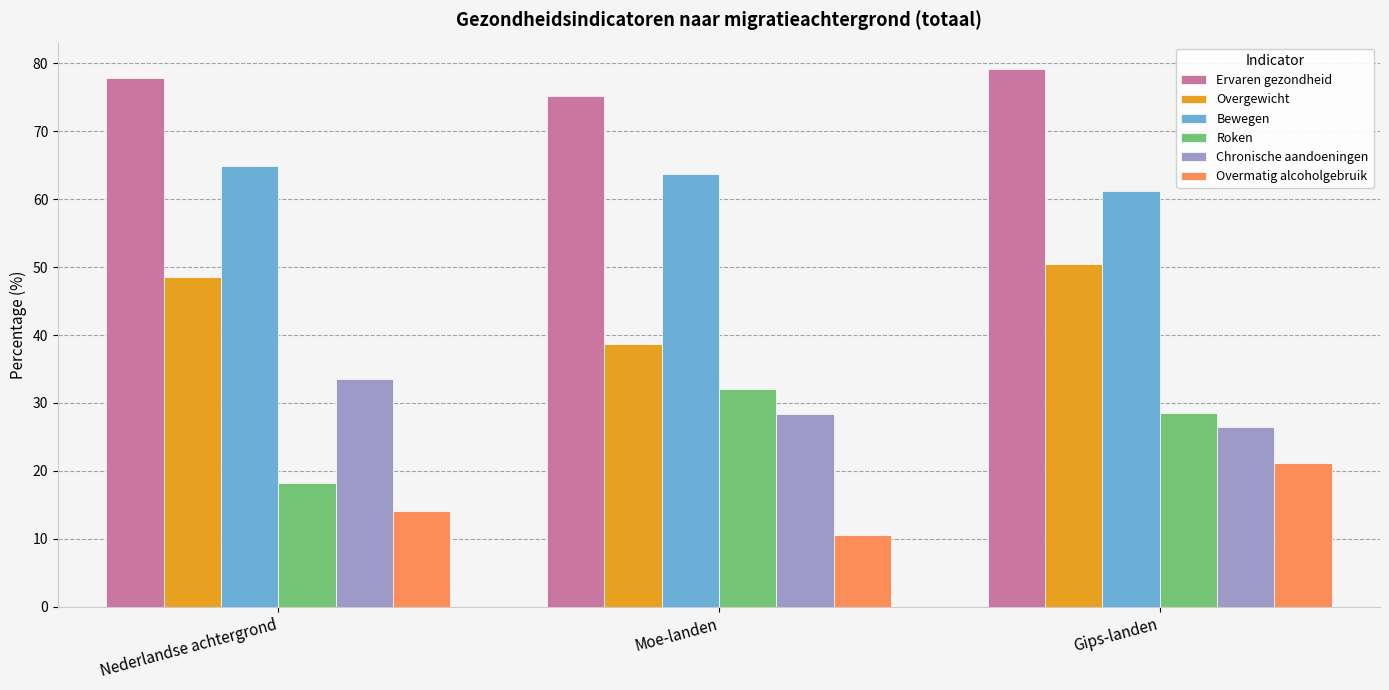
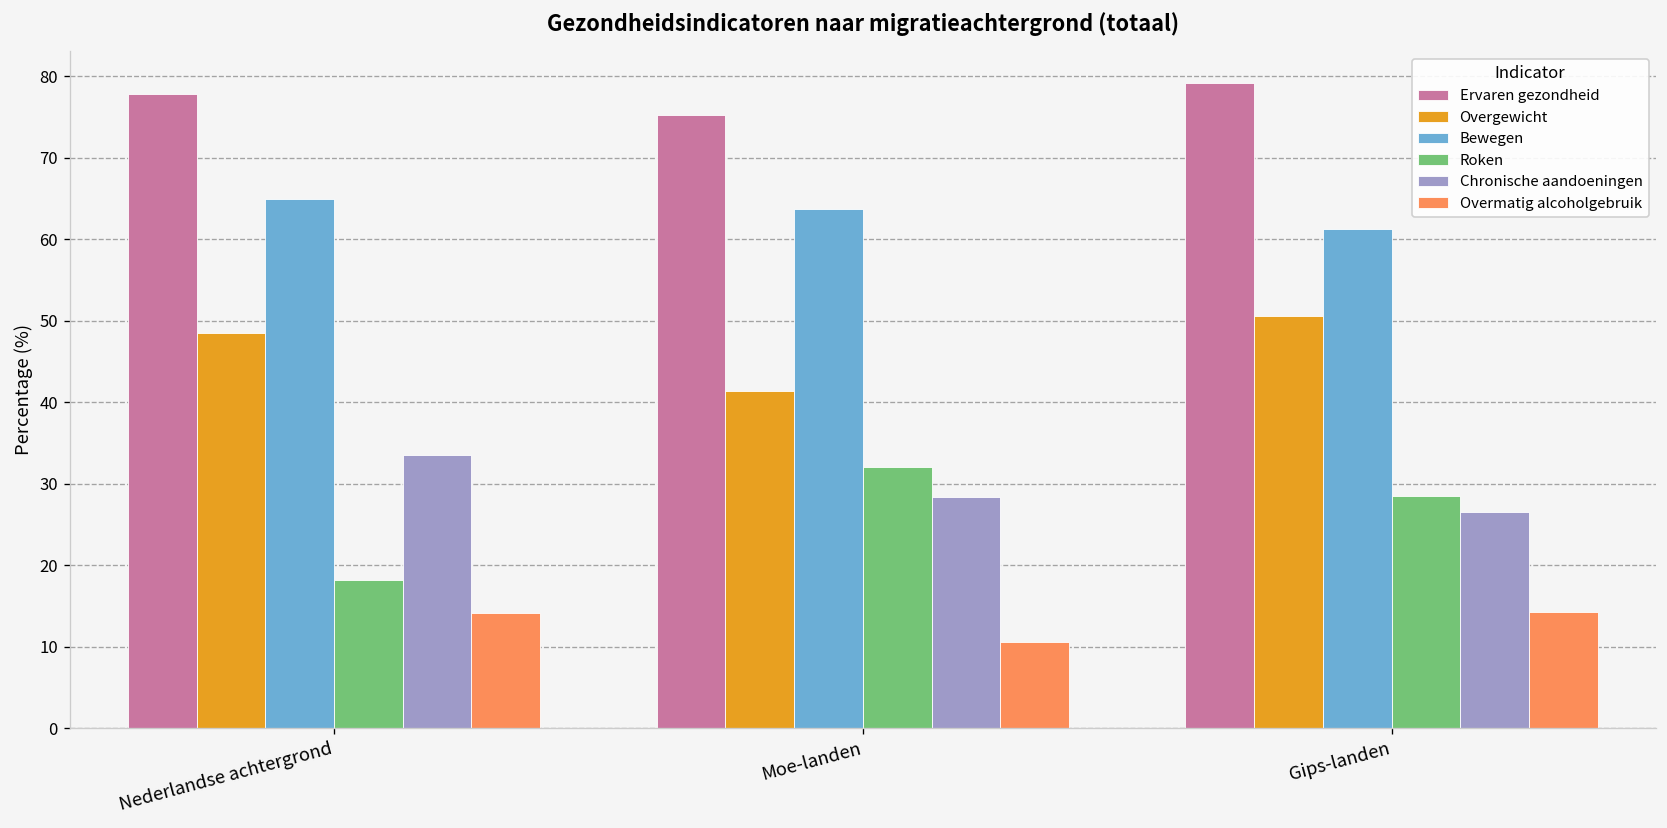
Overgewicht, Moe-landen: 39 -> 41
Overmatig alcoholgebruik, Gips-landen: 21 -> 14
